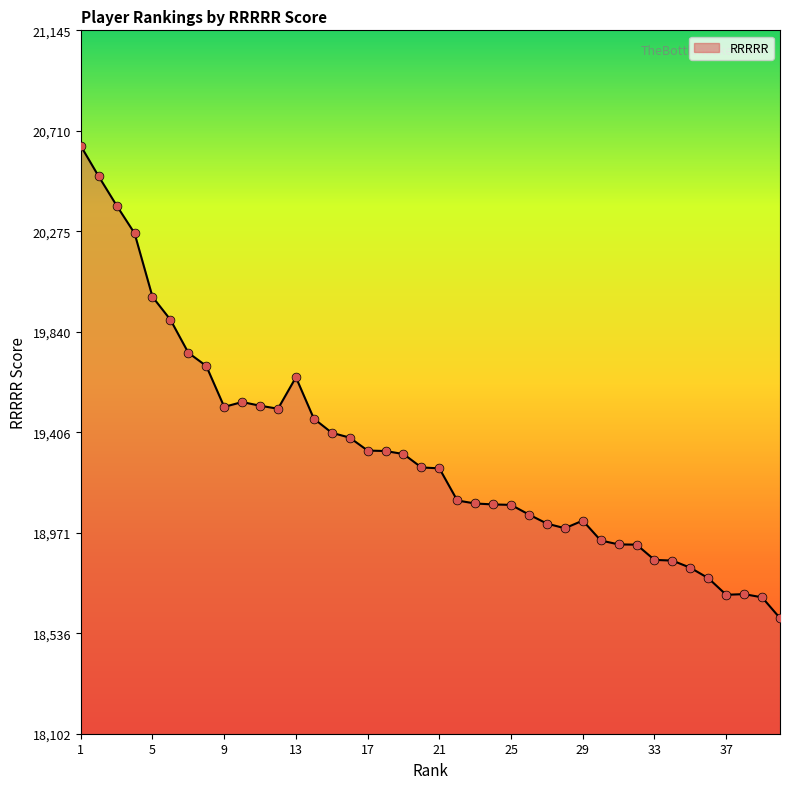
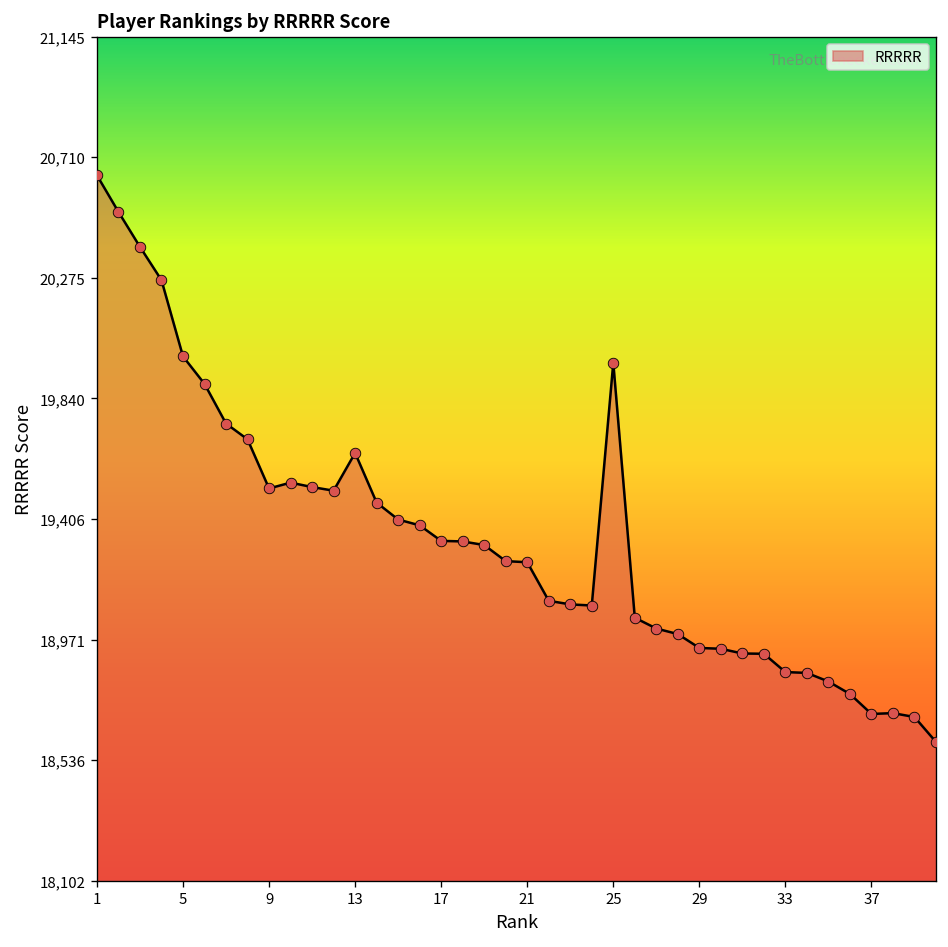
25: 19,090 -> 19,970
29: 19,020 -> 18,940
